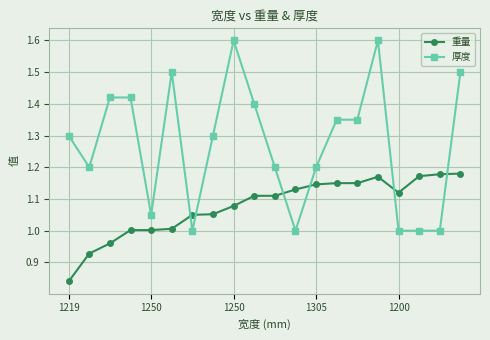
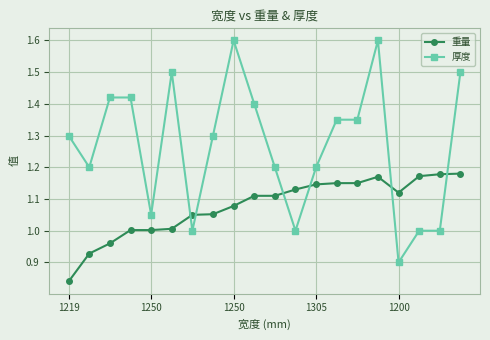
厚度, 1200: 1.0 -> 0.9
